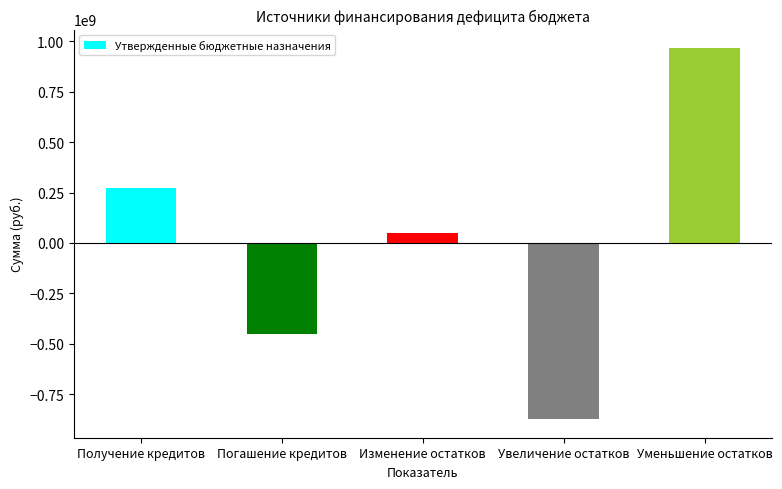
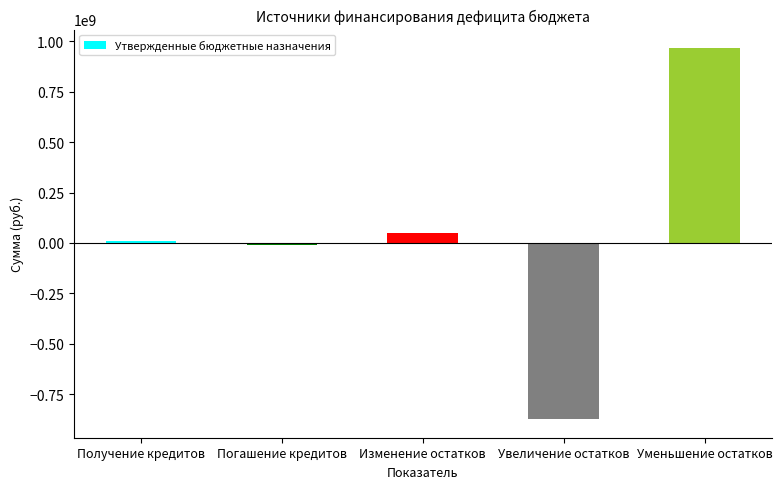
Получение кредитов: 270000000 -> 10000000
Погашение кредитов: -450000000 -> -10000000
